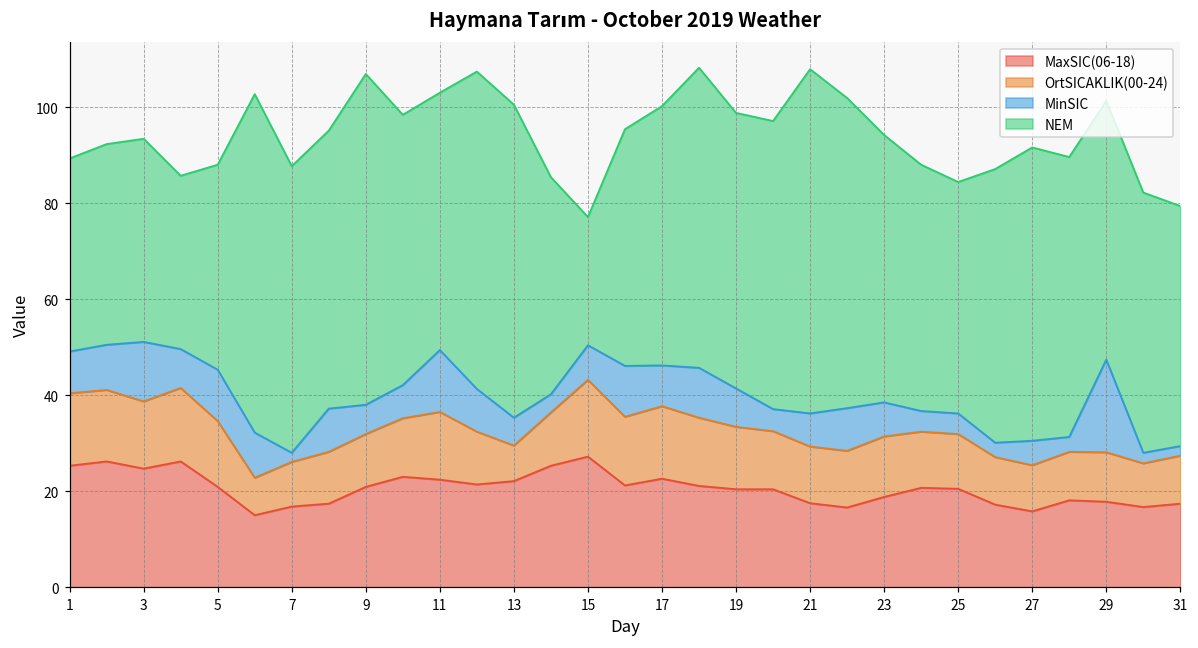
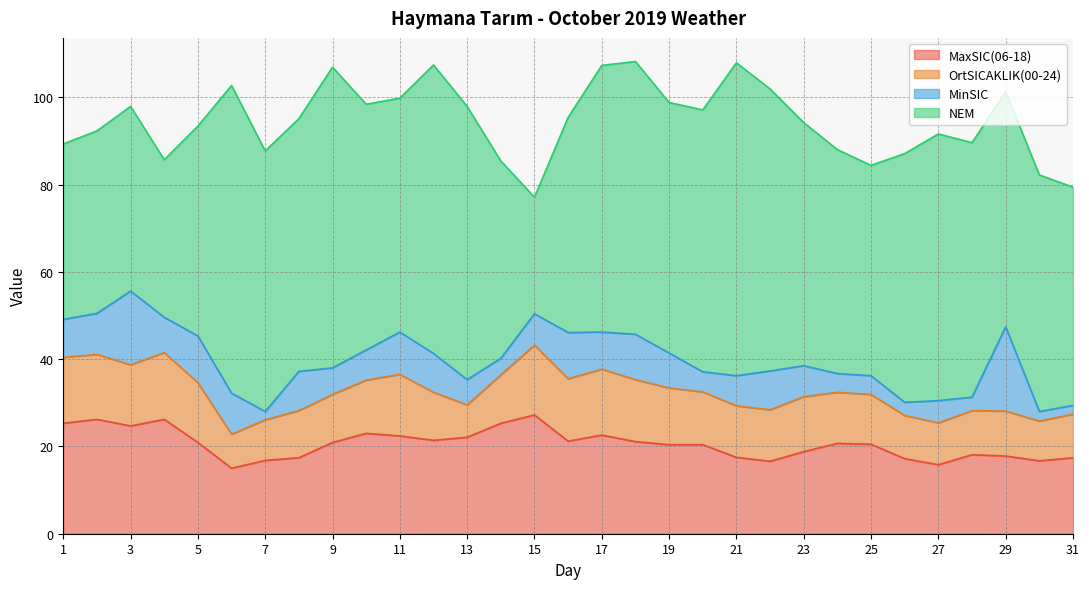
MinSIC, 3: 12 -> 17
NEM, 5: 43 -> 48
MinSIC, 11: 13 -> 10
NEM, 13: 65 -> 63
NEM, 17: 54 -> 61
